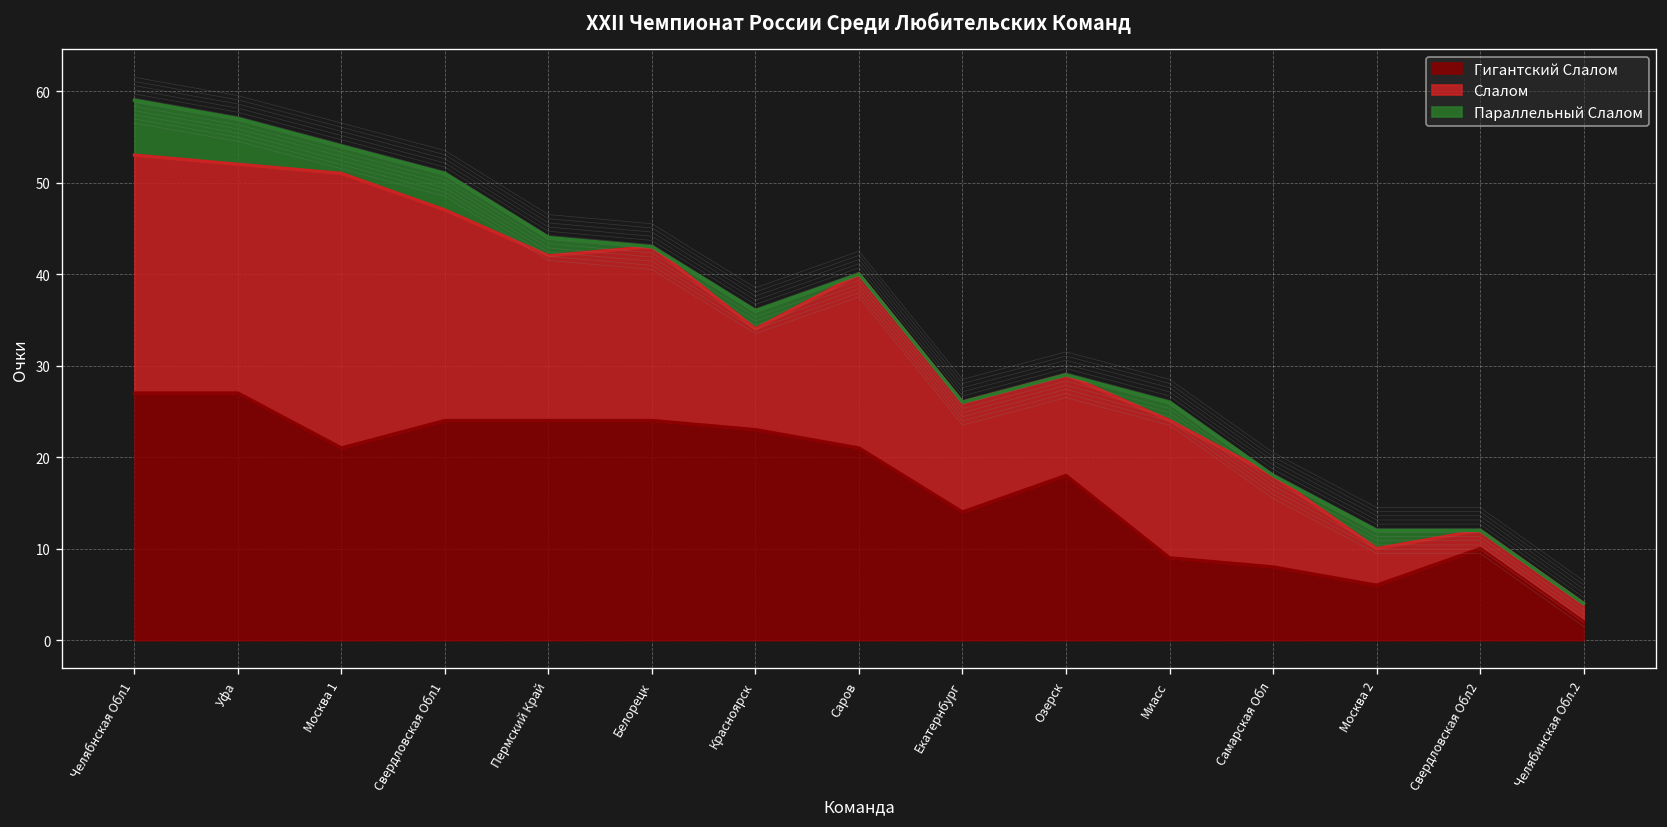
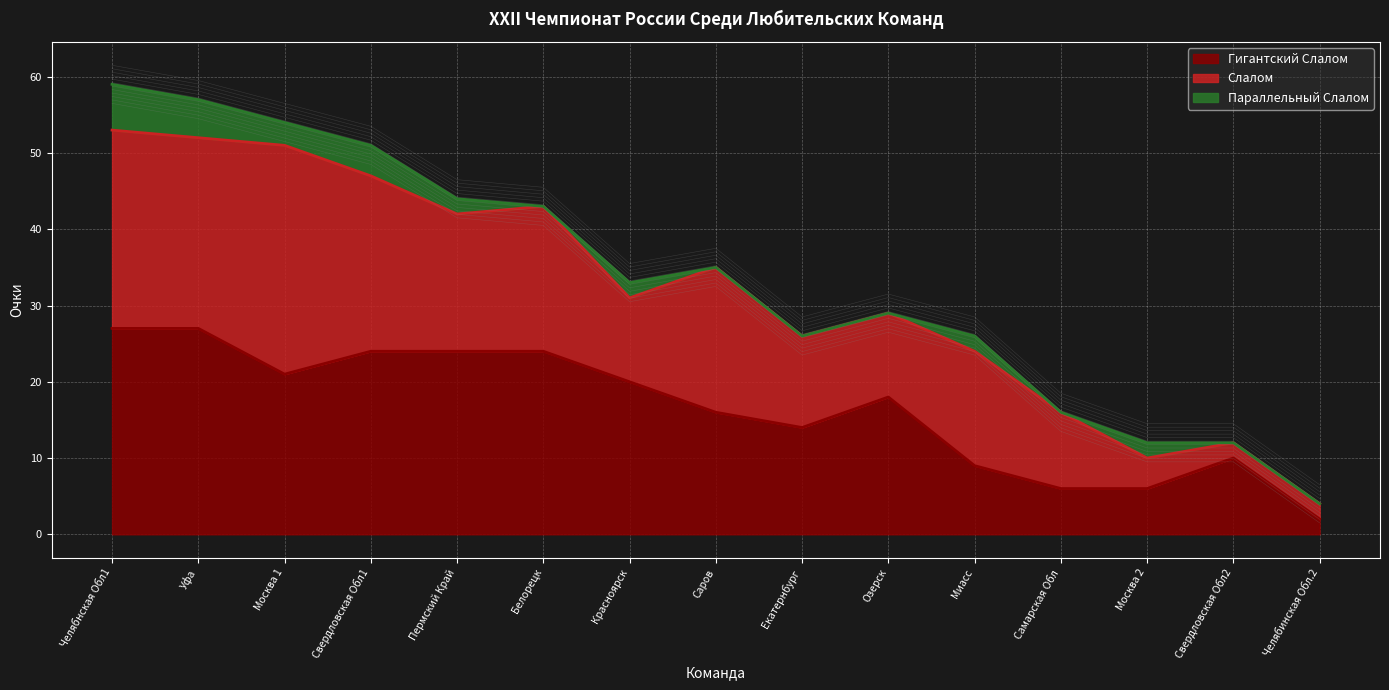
Гигантский Слалом, Красноярск: 23 -> 20
Гигантский Слалом, Саров: 21 -> 16
Гигантский Слалом, Самарская Обл: 8 -> 6
